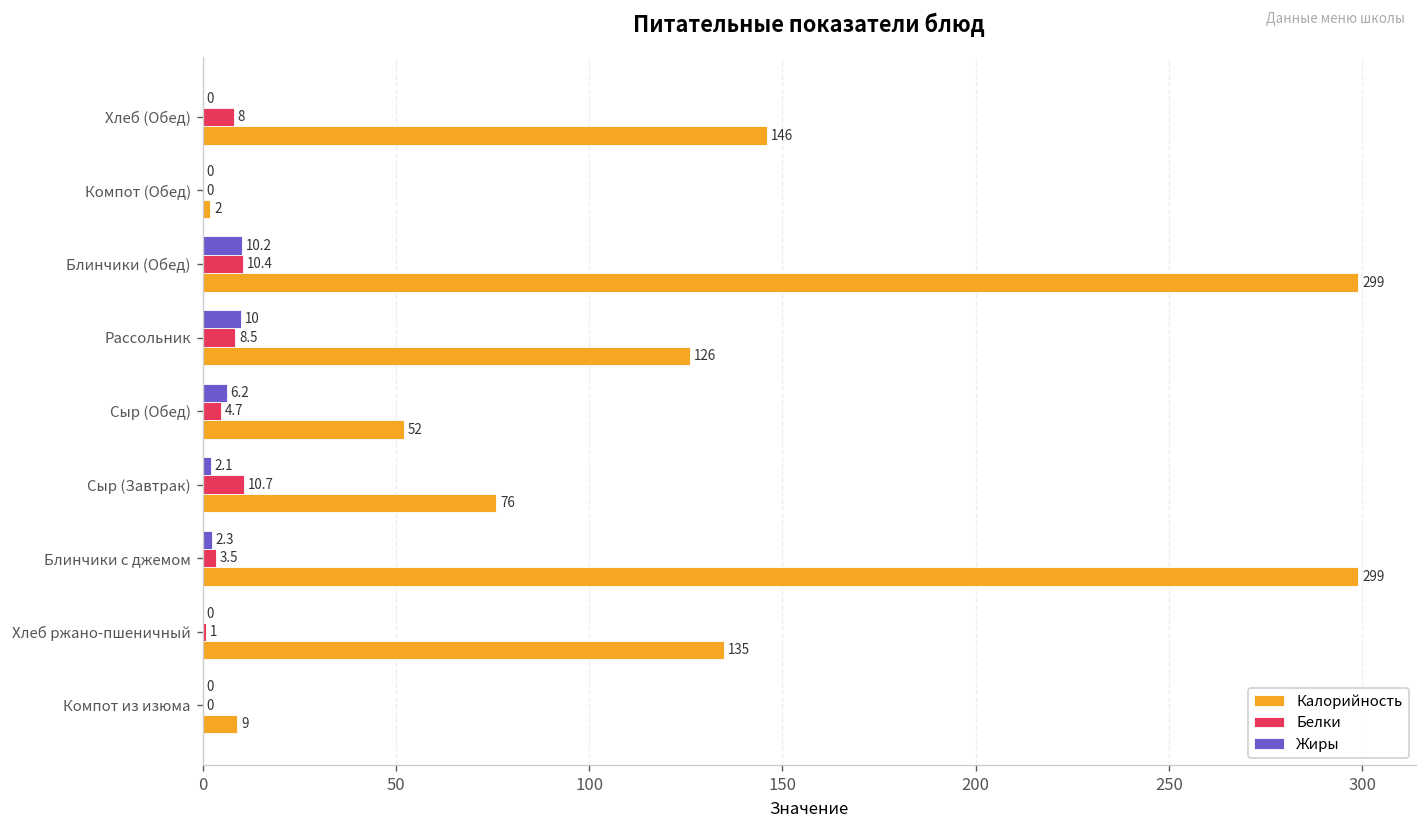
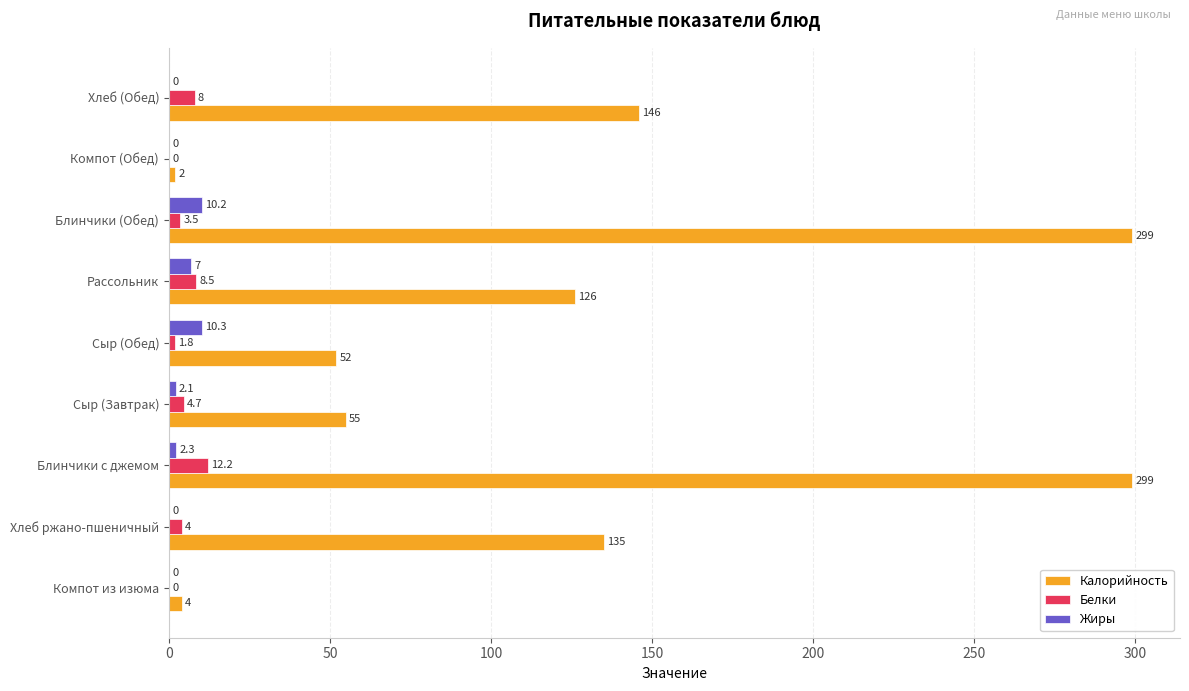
Белки, Блинчики (Обед): 10.4 -> 3.5
Жиры, Рассольник: 10 -> 7
Жиры, Сыр (Обед): 6.2 -> 10.3
Белки, Сыр (Обед): 4.7 -> 1.8
Белки, Сыр (Завтрак): 10.7 -> 4.7
Калорийность, Сыр (Завтрак): 76 -> 55
Белки, Блинчики с джемом: 3.5 -> 12.2
Белки, Хлеб ржано-пшеничный: 1 -> 4
Калорийность, Компот из изюма: 9 -> 4
